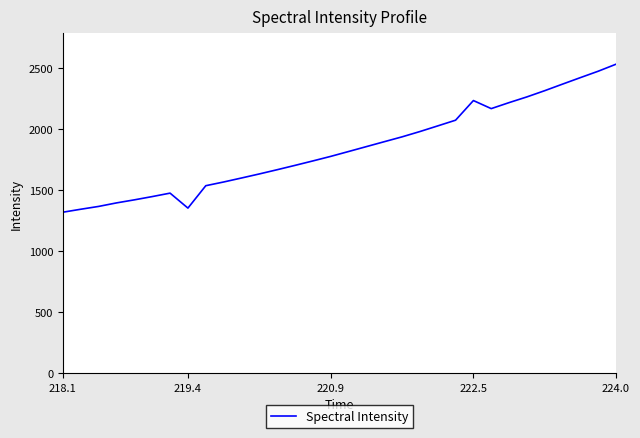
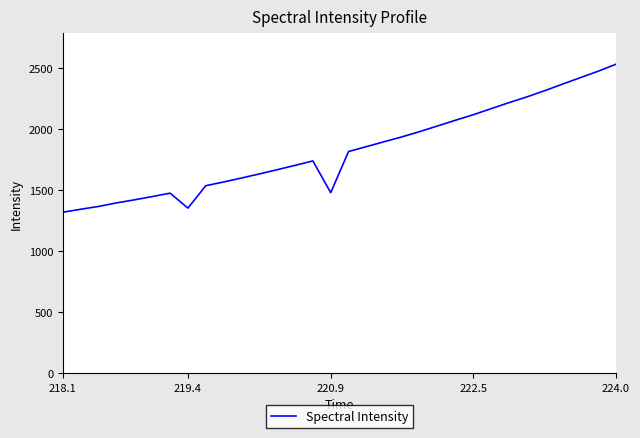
220.9: 1770 -> 1480
222.5: 2230 -> 2120
